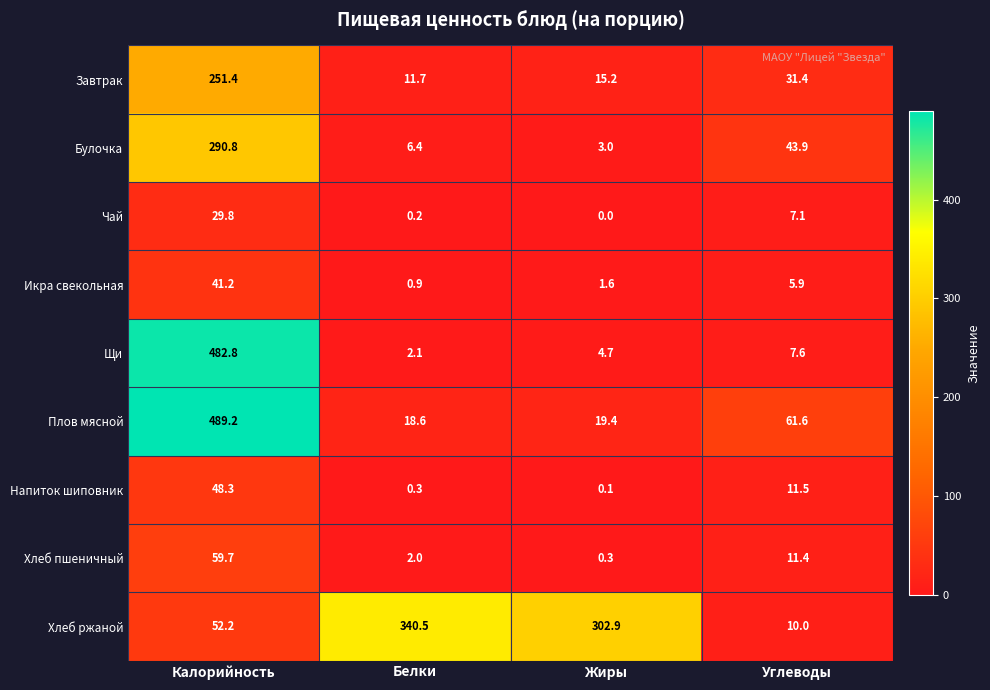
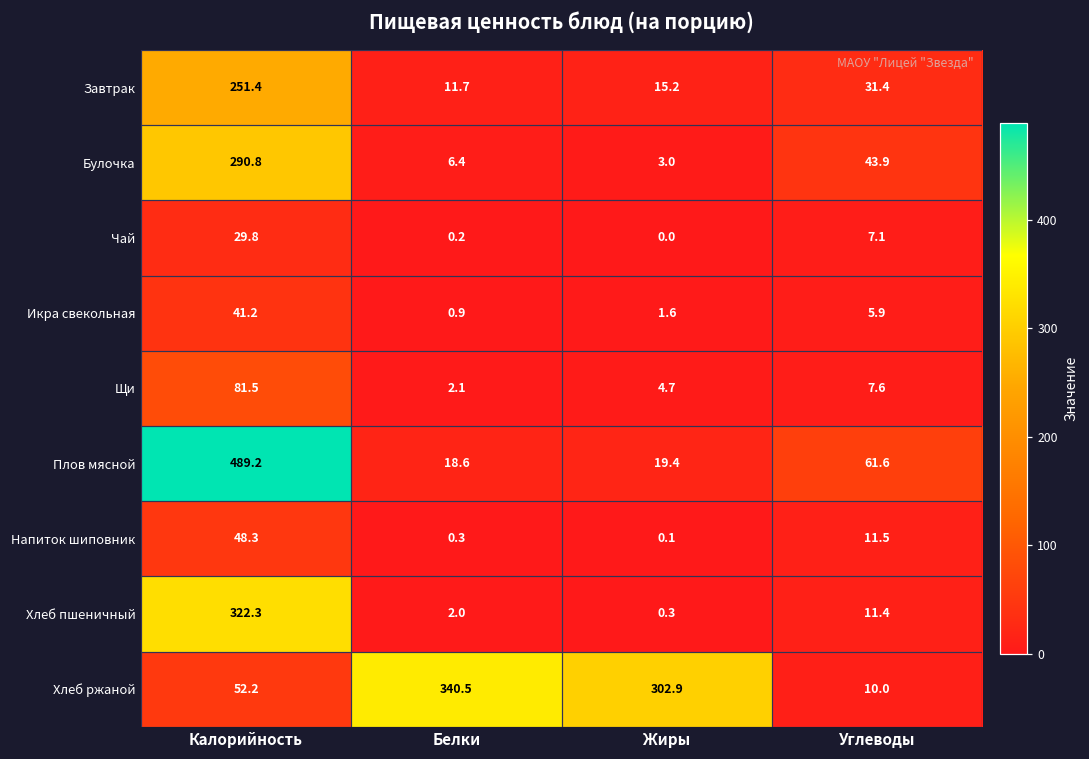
Щи, Калорийность: 482.8 -> 81.5
Хлеб пшеничный, Калорийность: 59.7 -> 322.3
